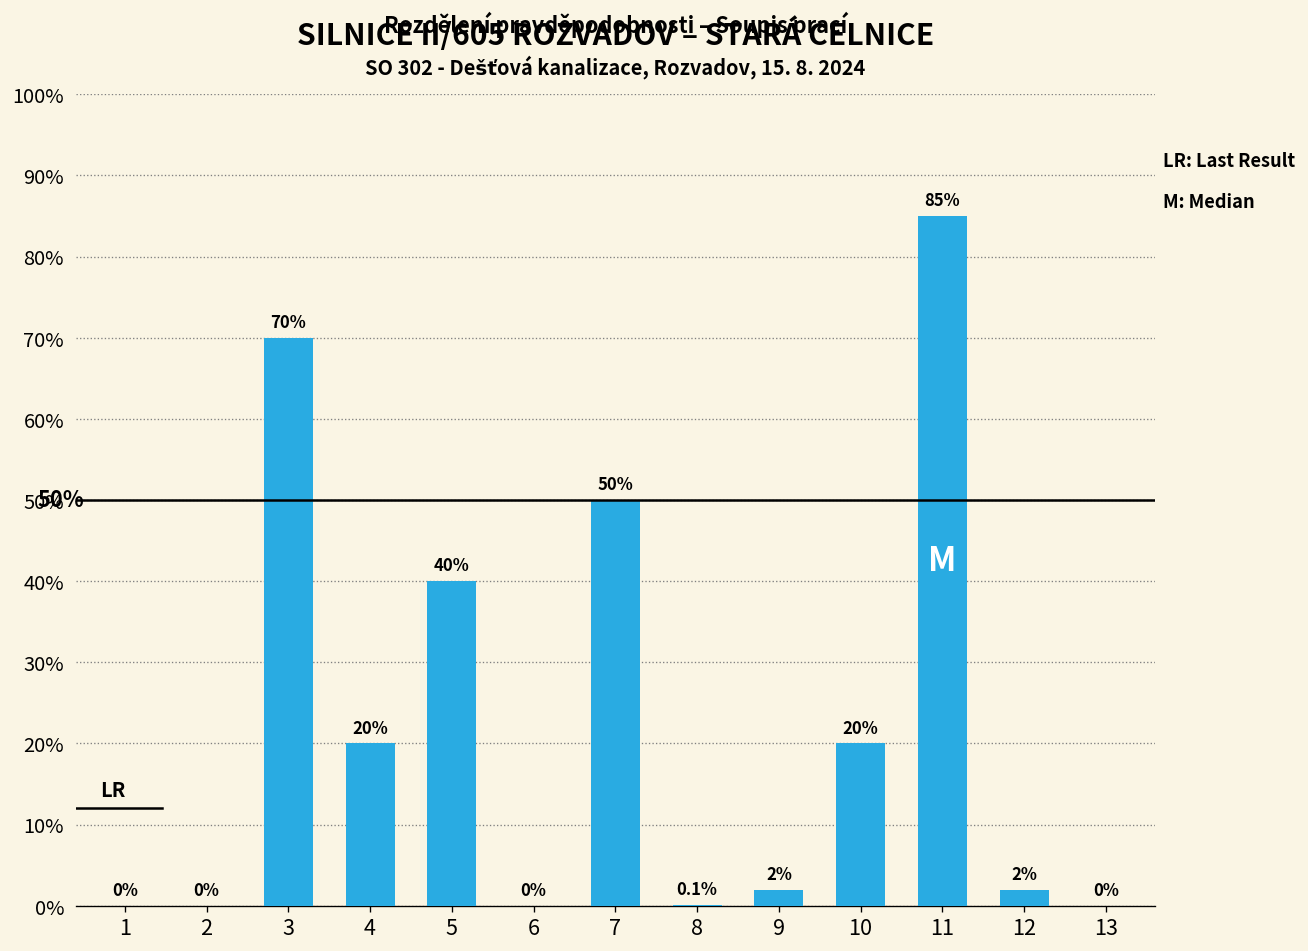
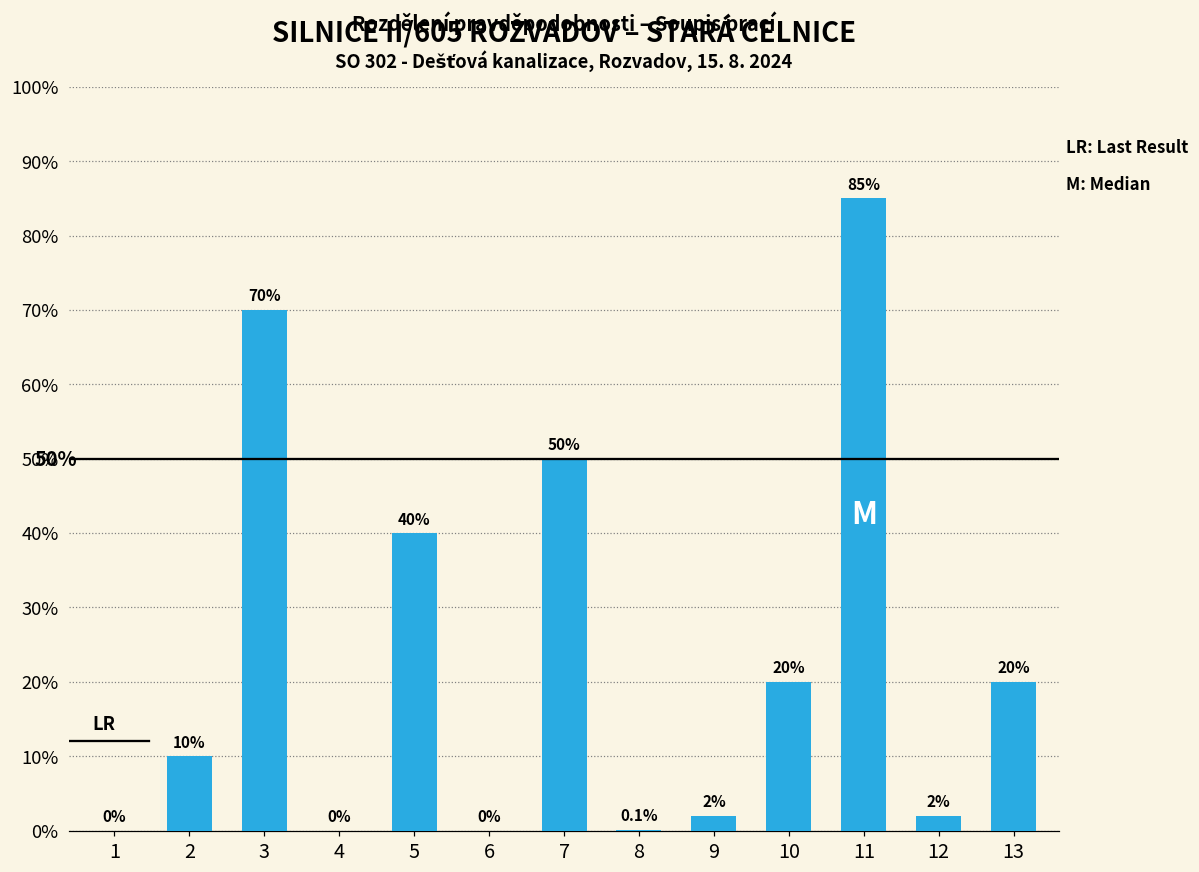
2: 0% -> 10%
4: 20% -> 0%
13: 0% -> 20%
